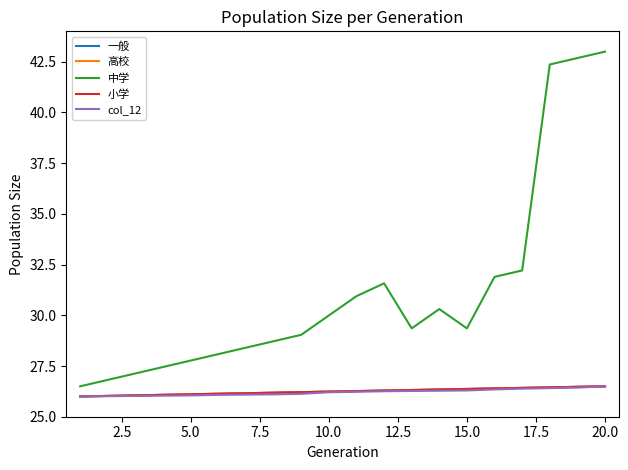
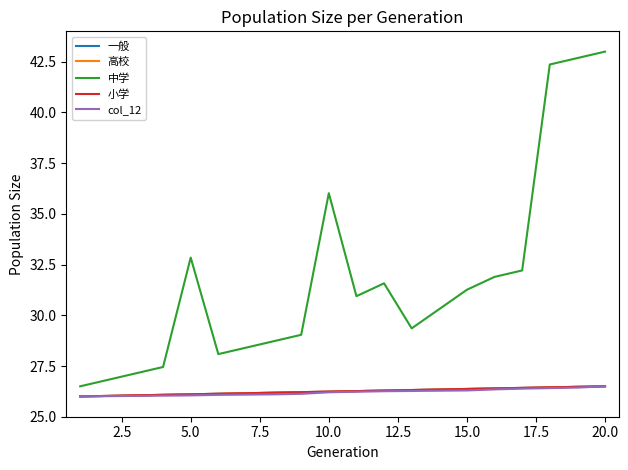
中学, 5.0: 27.8 -> 32.8
中学, 10.0: 30.0 -> 36.0
中学, 15.0: 29.4 -> 31.3
